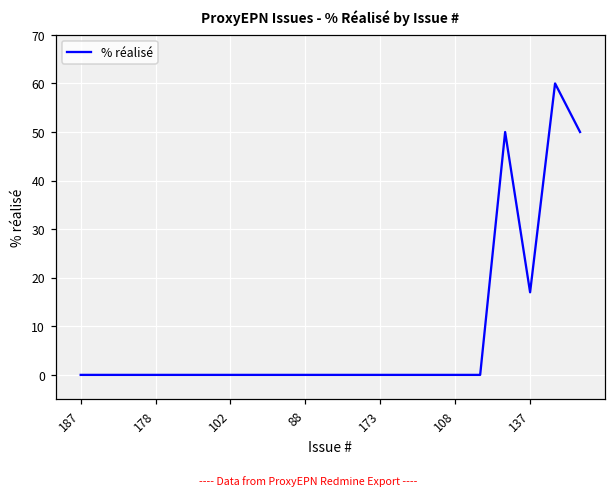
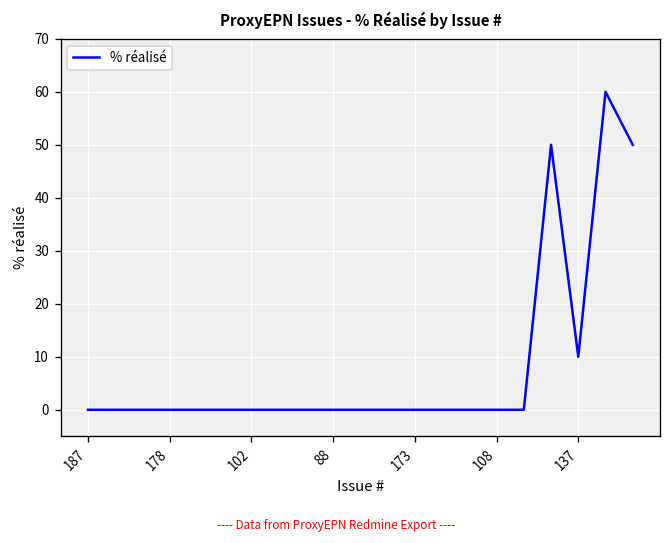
137: 17 -> 10
